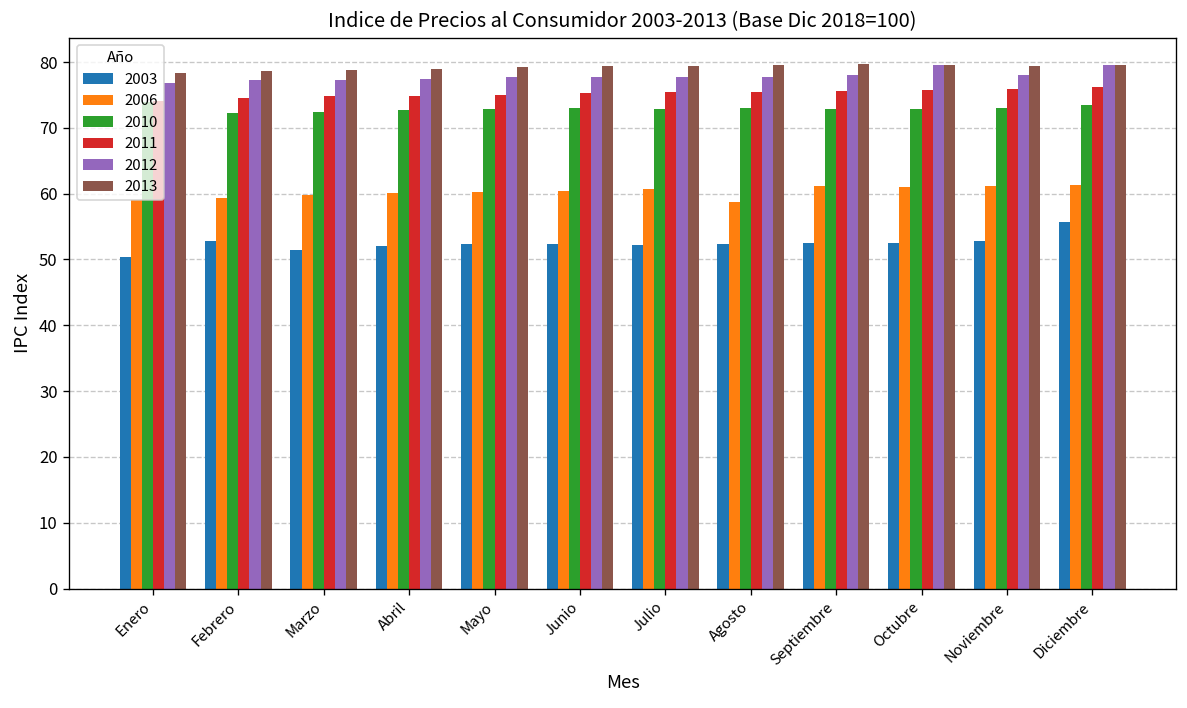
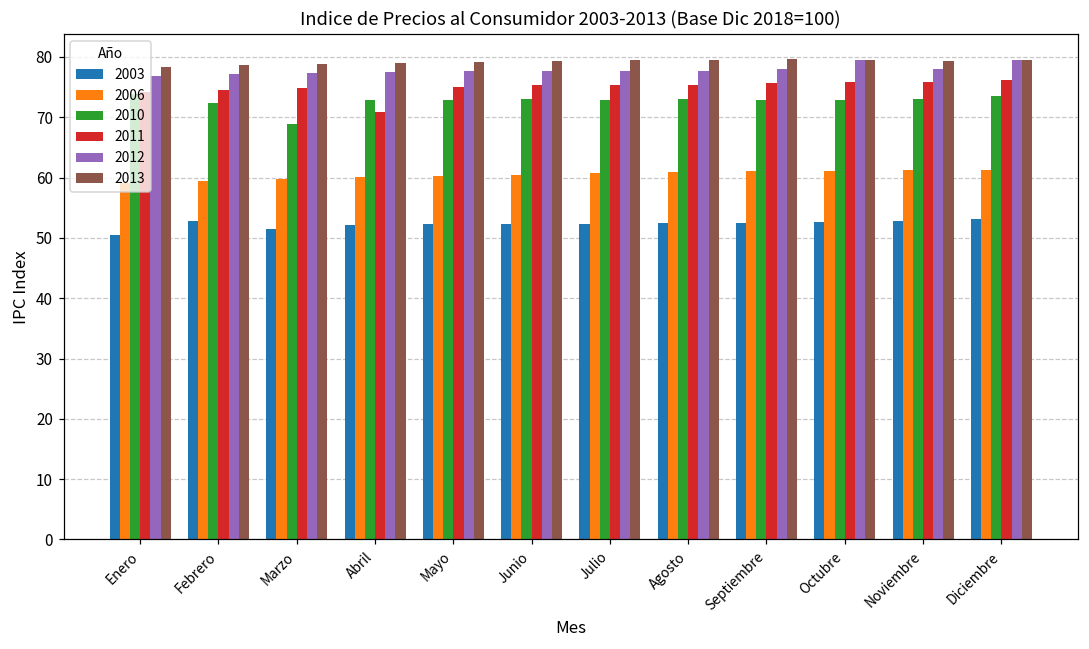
2010, Marzo: 72 -> 69
2011, Abril: 75 -> 71
2006, Agosto: 59 -> 61
2003, Diciembre: 56 -> 53
